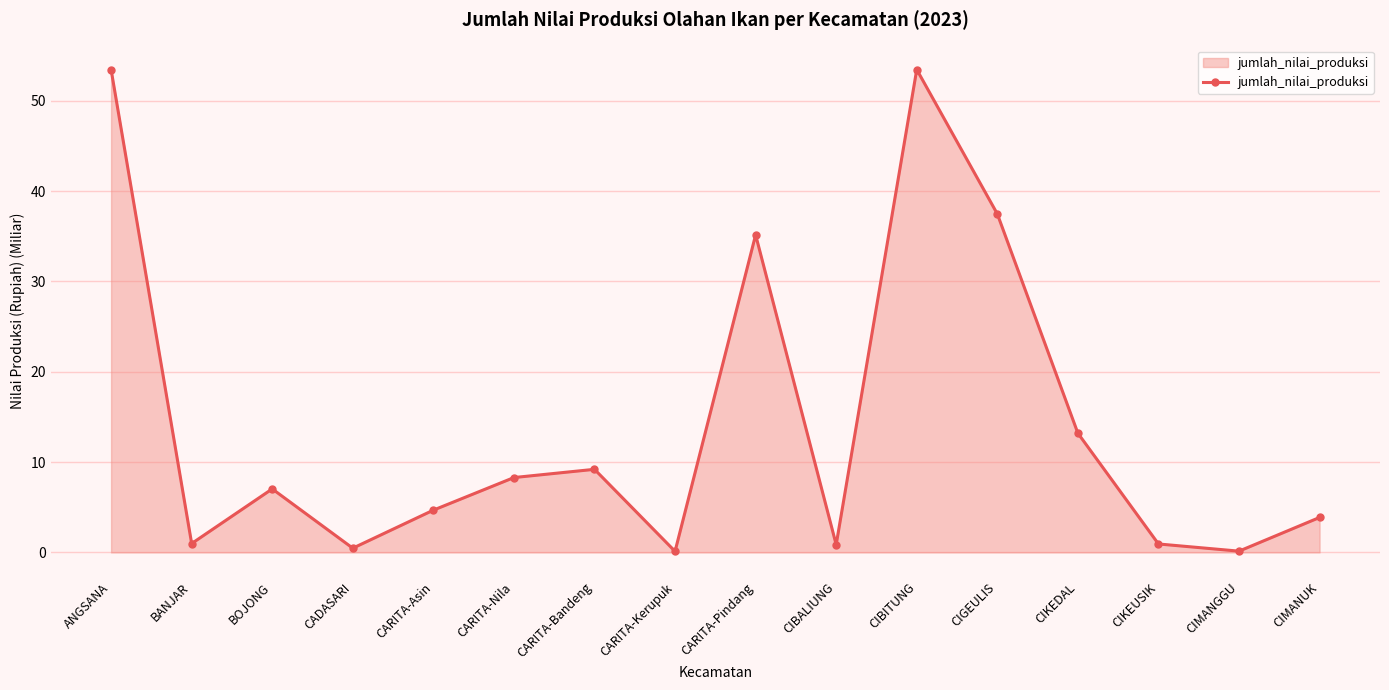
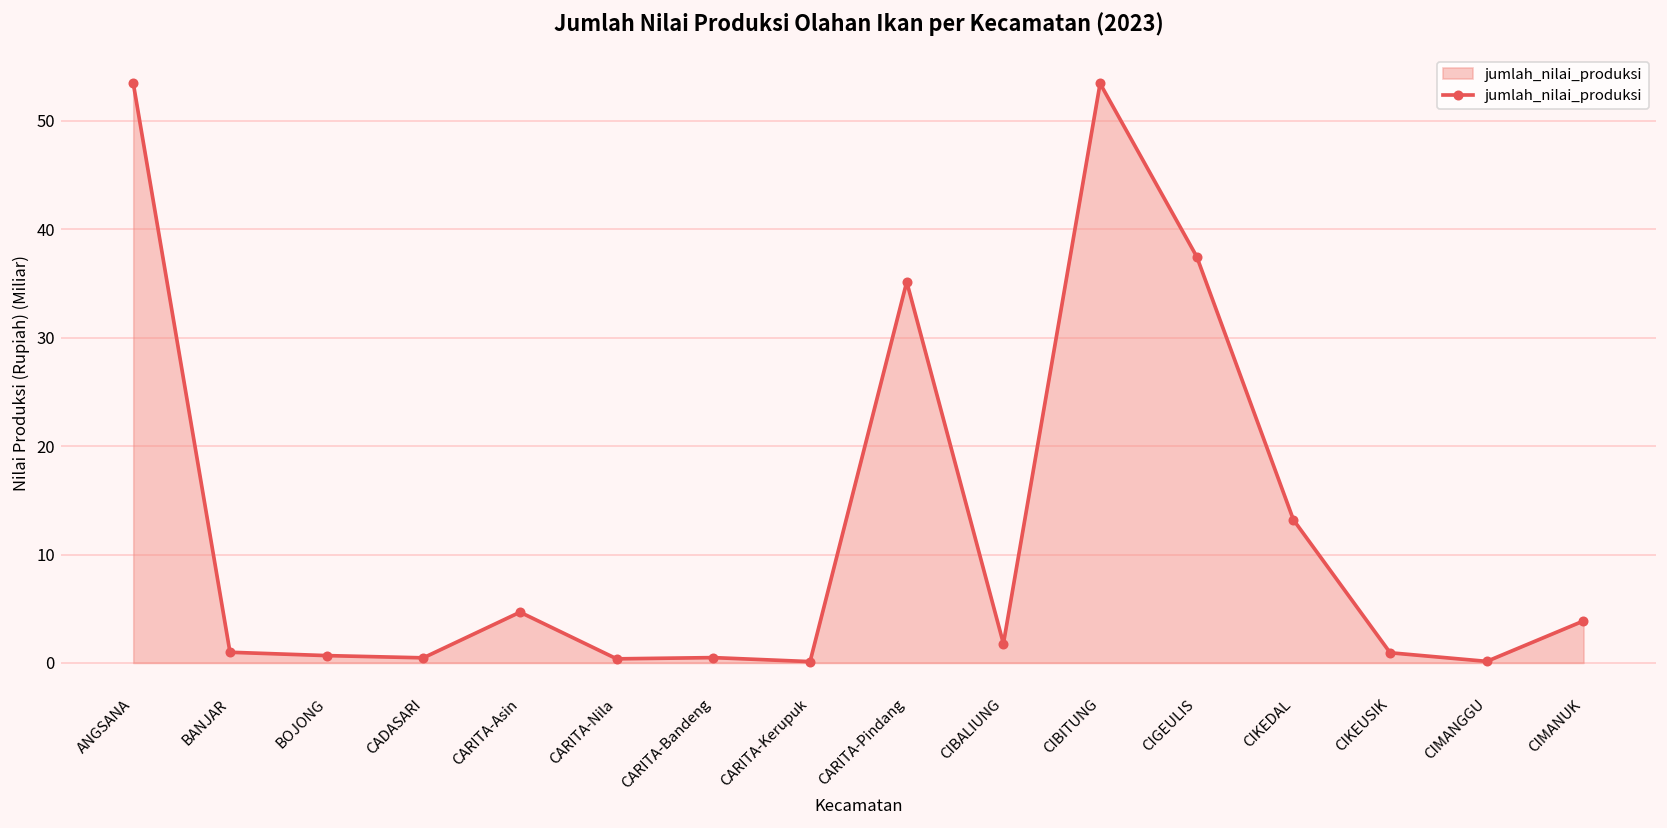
BOJONG: 7 -> 1
CARITA-Nila: 8 -> 0
CARITA-Bandeng: 9 -> 0
CIBALIUNG: 1 -> 2
